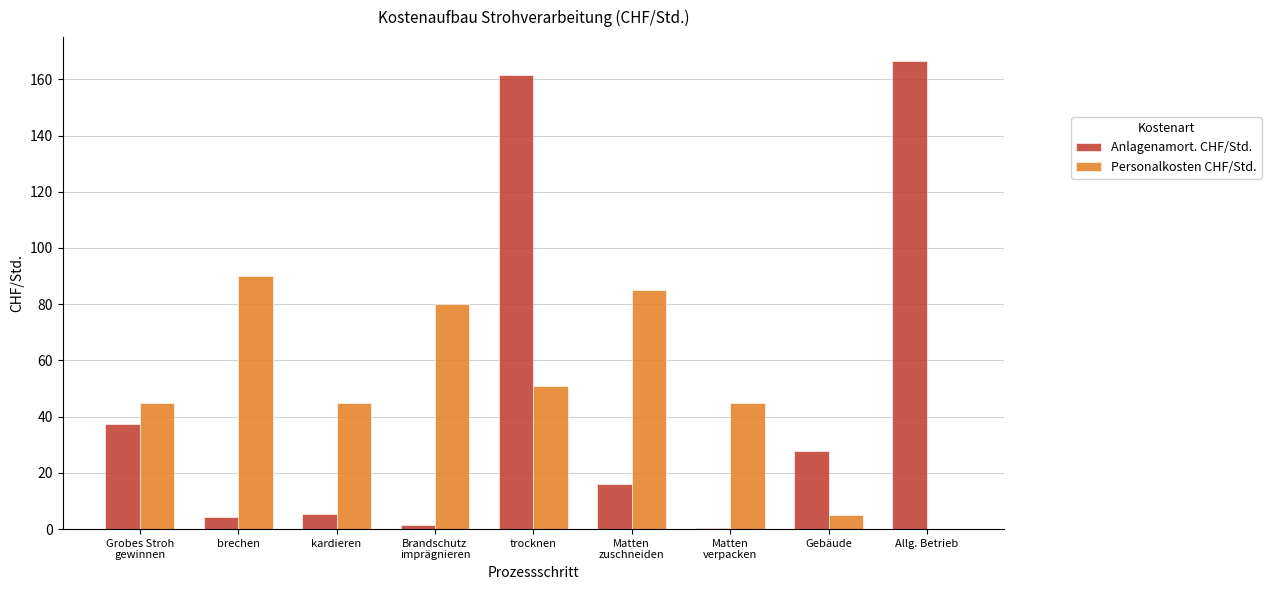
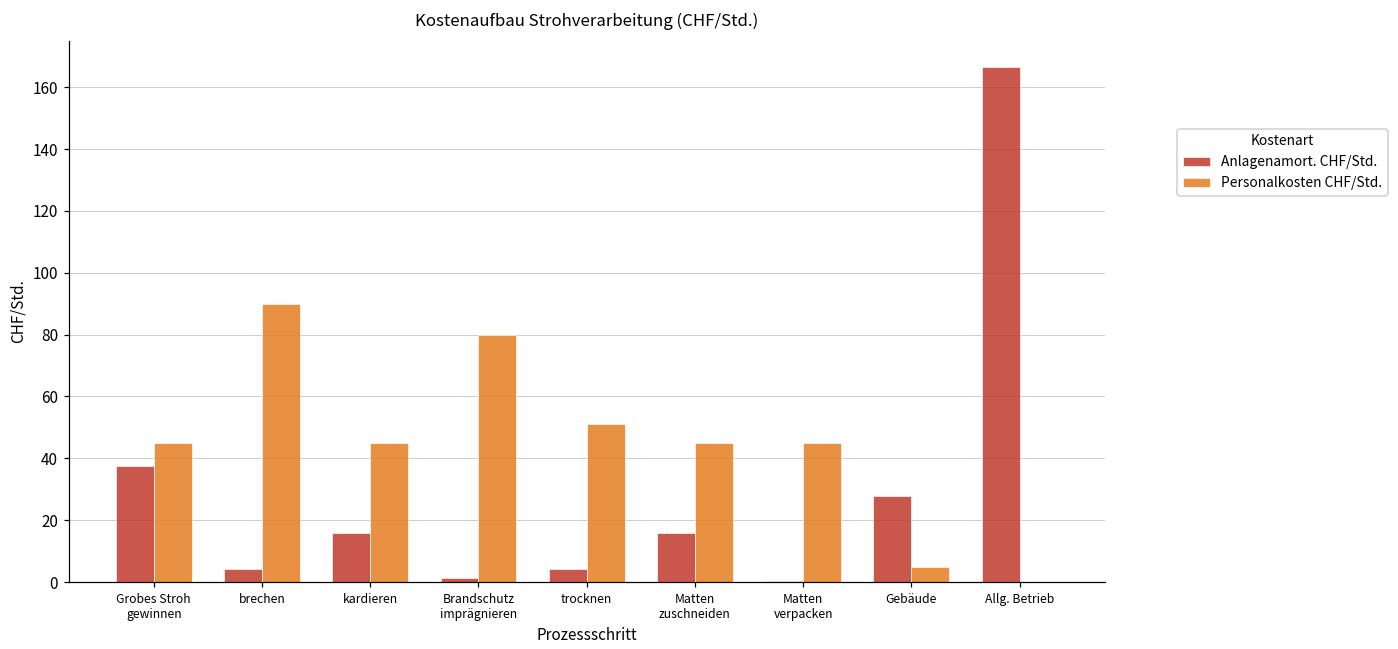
Anlagenamort. CHF/Std., kardieren: 6 -> 16
Anlagenamort. CHF/Std., trocknen: 161 -> 4
Personalkosten CHF/Std., Matten zuschneiden: 85 -> 45
